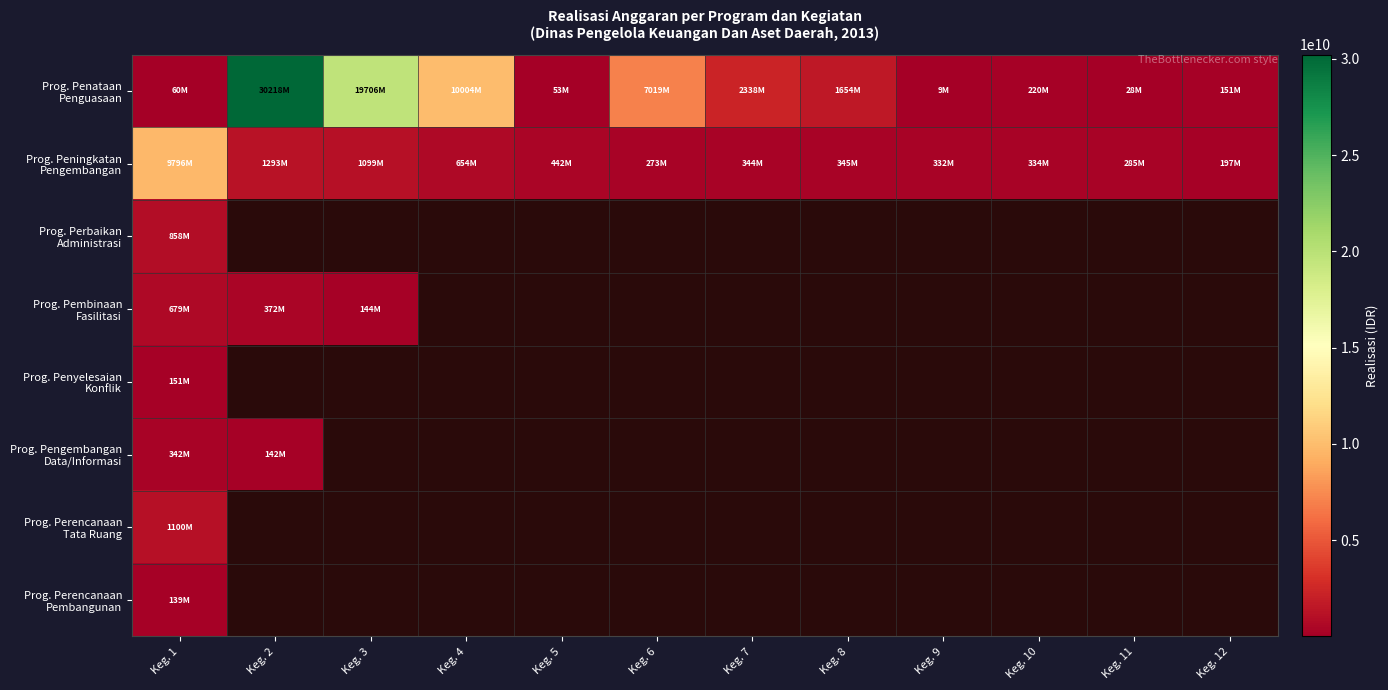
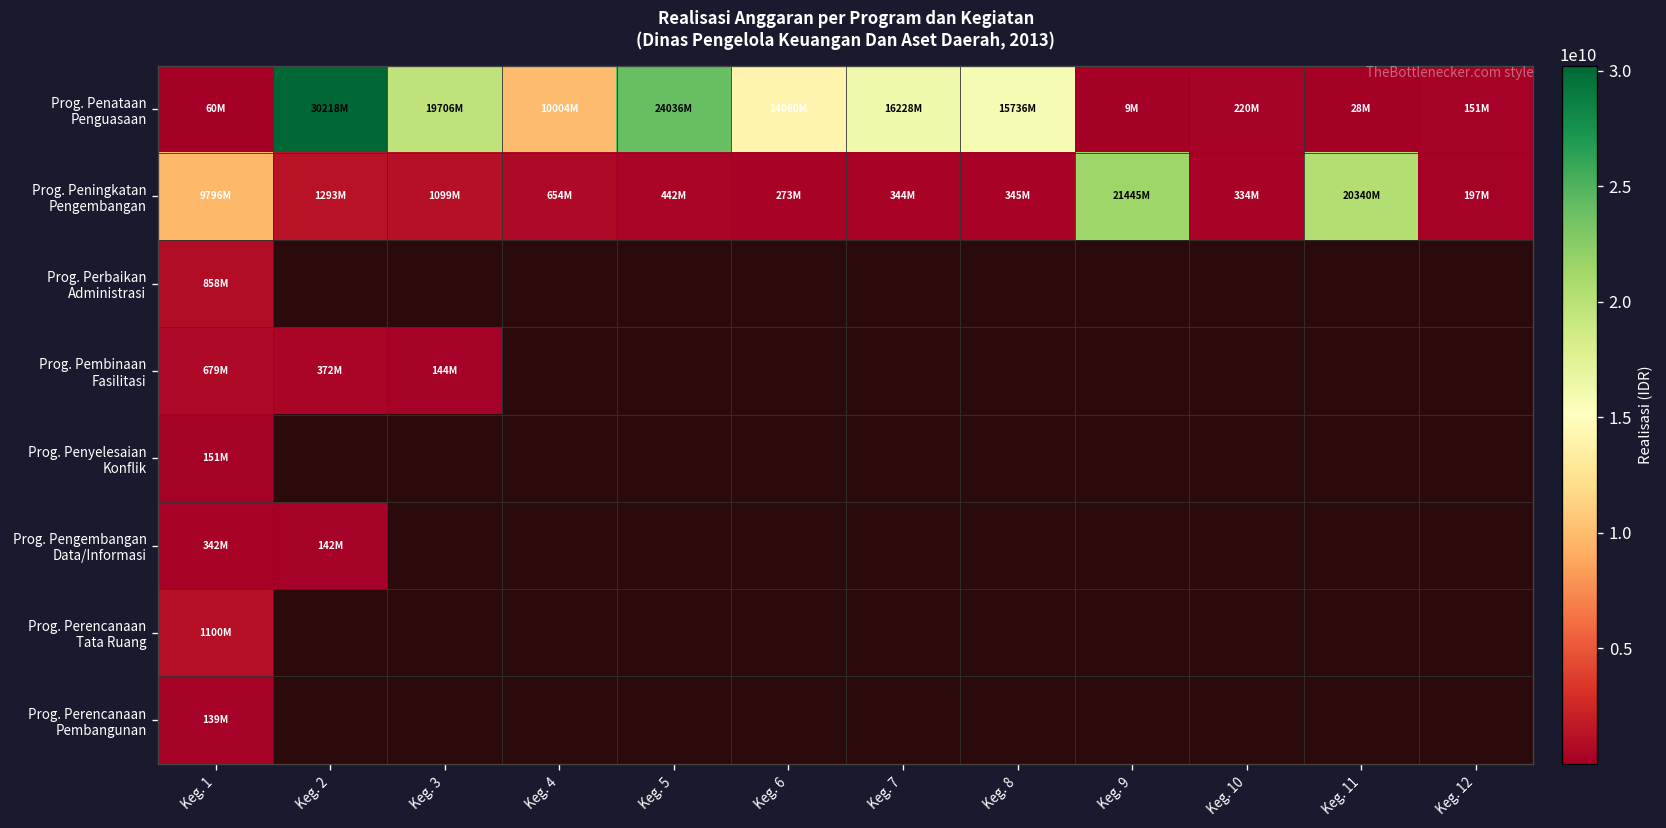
Prog. Penataan Penguasaan, Keg. 5: 53M -> 24036M
Prog. Penataan Penguasaan, Keg. 6: 7019M -> 14060M
Prog. Penataan Penguasaan, Keg. 7: 2338M -> 16228M
Prog. Penataan Penguasaan, Keg. 8: 1654M -> 15736M
Prog. Peningkatan Pengembangan, Keg. 9: 332M -> 21445M
Prog. Peningkatan Pengembangan, Keg. 11: 285M -> 20340M
